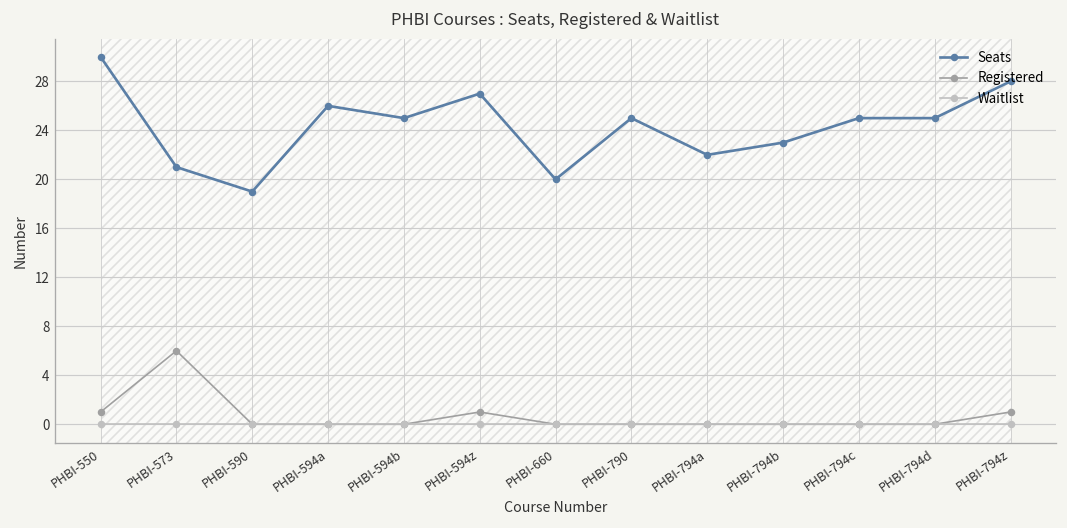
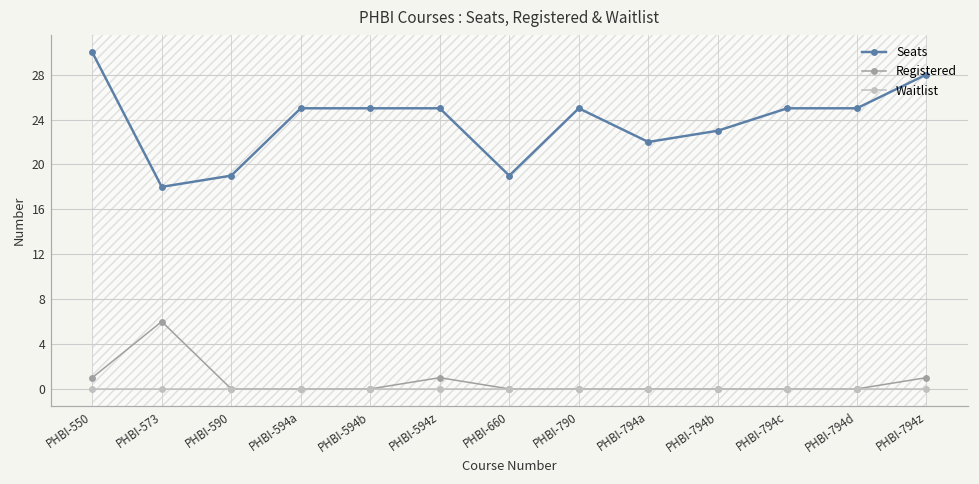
Seats, PHBI-573: 21 -> 18
Seats, PHBI-594a: 26 -> 25
Seats, PHBI-594z: 27 -> 25
Seats, PHBI-660: 20 -> 19
